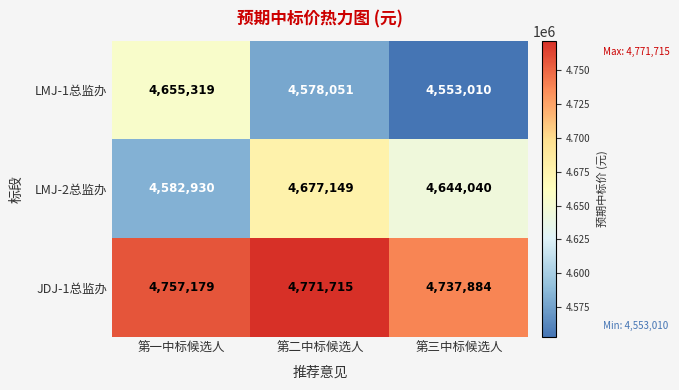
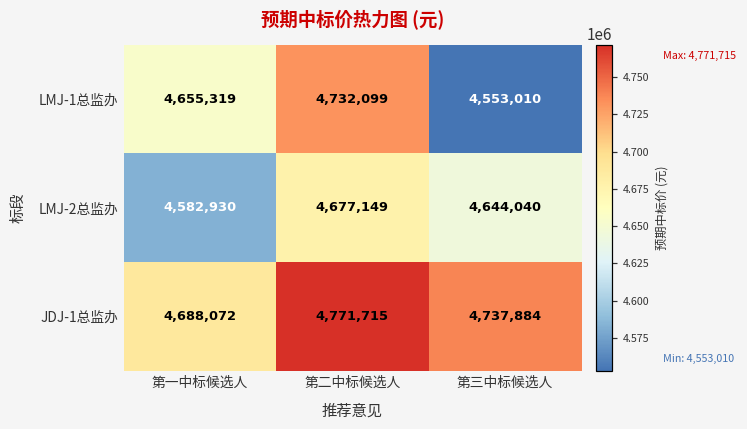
LMJ-1总监办, 第二中标候选人: 4,578,051 -> 4,732,099
JDJ-1总监办, 第一中标候选人: 4,757,179 -> 4,688,072
